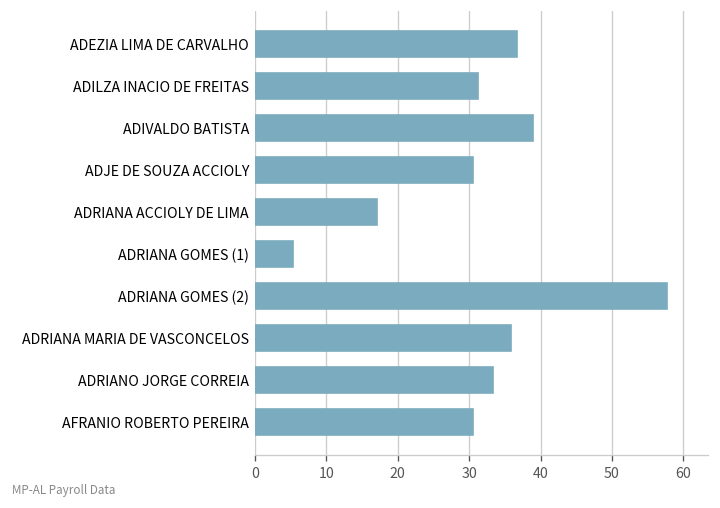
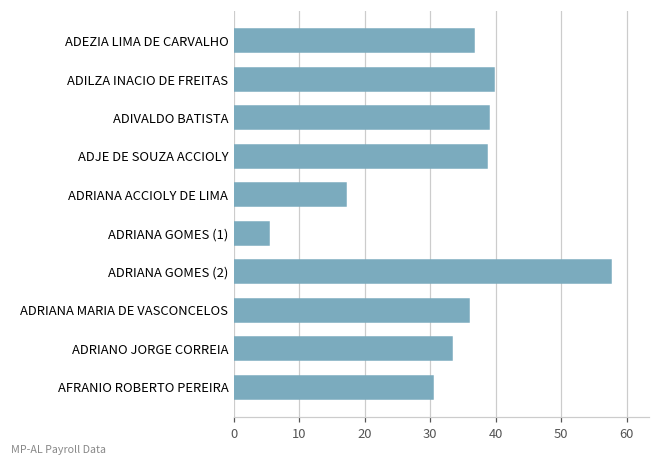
ADILZA INACIO DE FREITAS: 31 -> 40
ADJE DE SOUZA ACCIOLY: 30 -> 39
